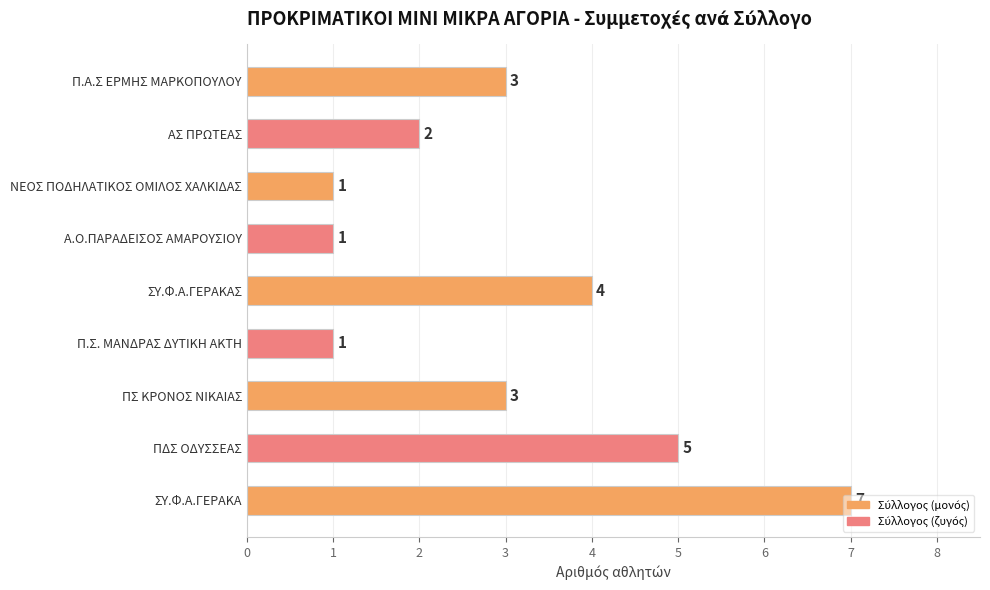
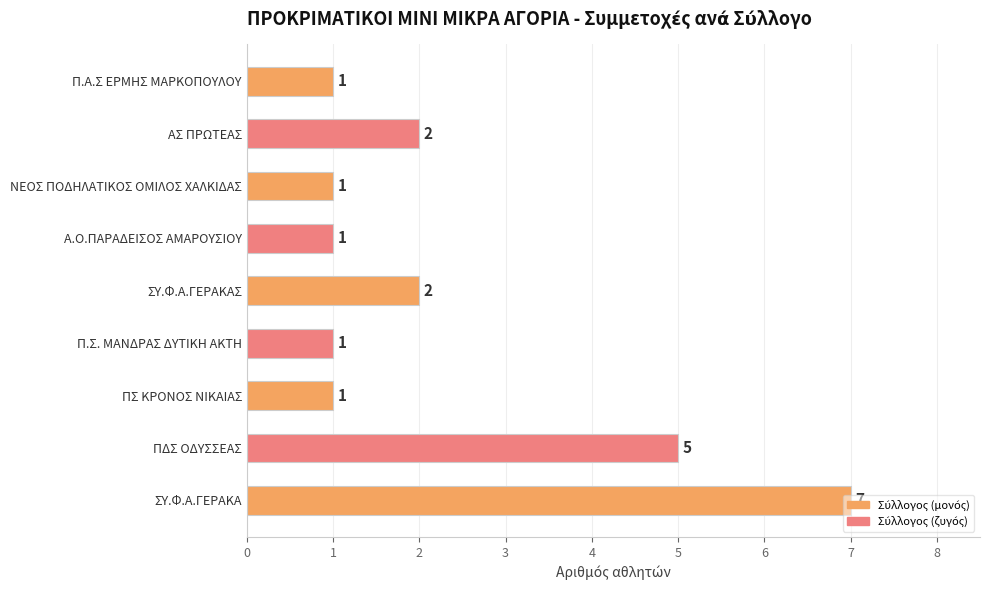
Π.Α.Σ ΕΡΜΗΣ ΜΑΡΚΟΠΟΥΛΟΥ: 3 -> 1
ΣΥ.Φ.Α.ΓΕΡΑΚΑΣ: 4 -> 2
ΠΣ ΚΡΟΝΟΣ ΝΙΚΑΙΑΣ: 3 -> 1
